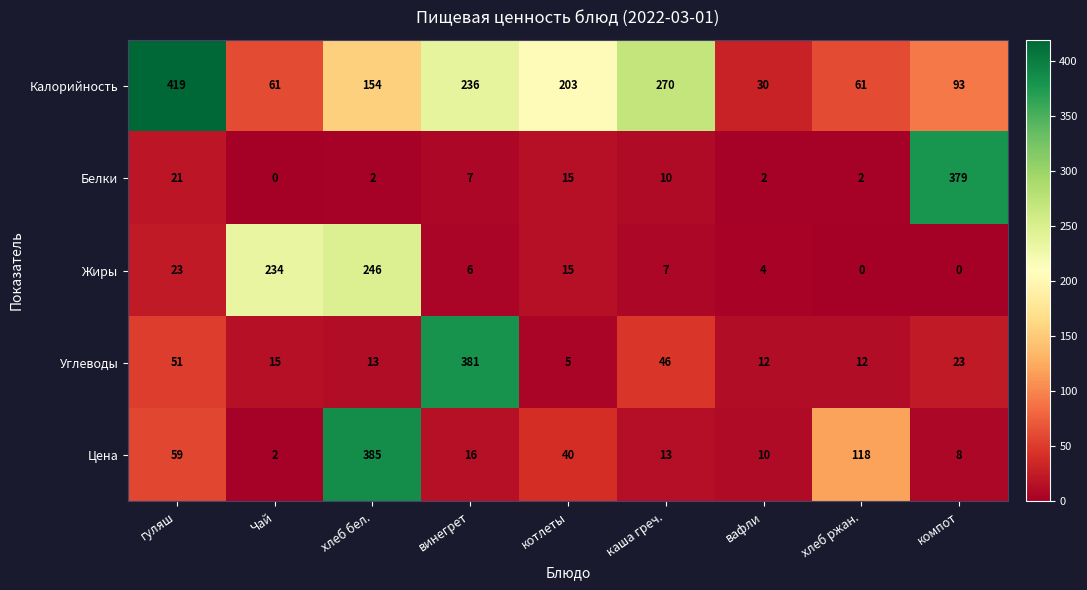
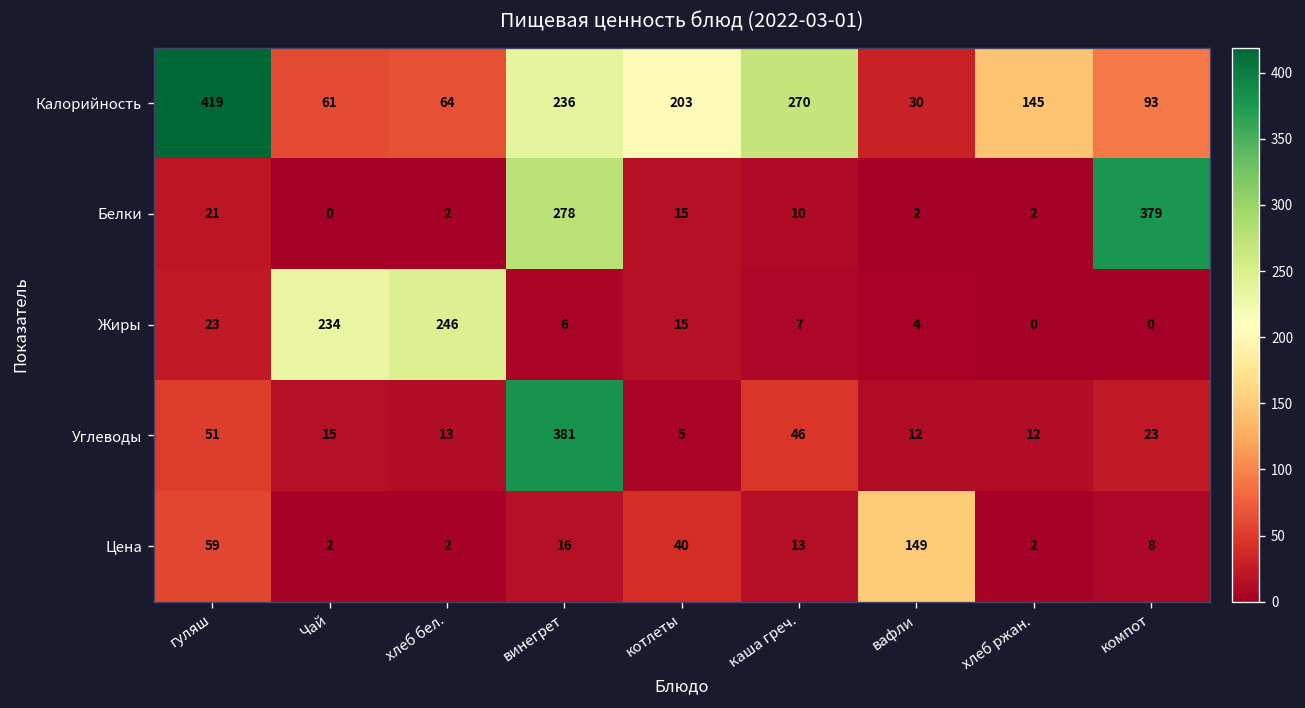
Калорийность, хлеб бел.: 154 -> 64
Калорийность, хлеб ржан.: 61 -> 145
Белки, винегрет: 7 -> 278
Цена, хлеб бел.: 385 -> 2
Цена, вафли: 10 -> 149
Цена, хлеб ржан.: 118 -> 2
